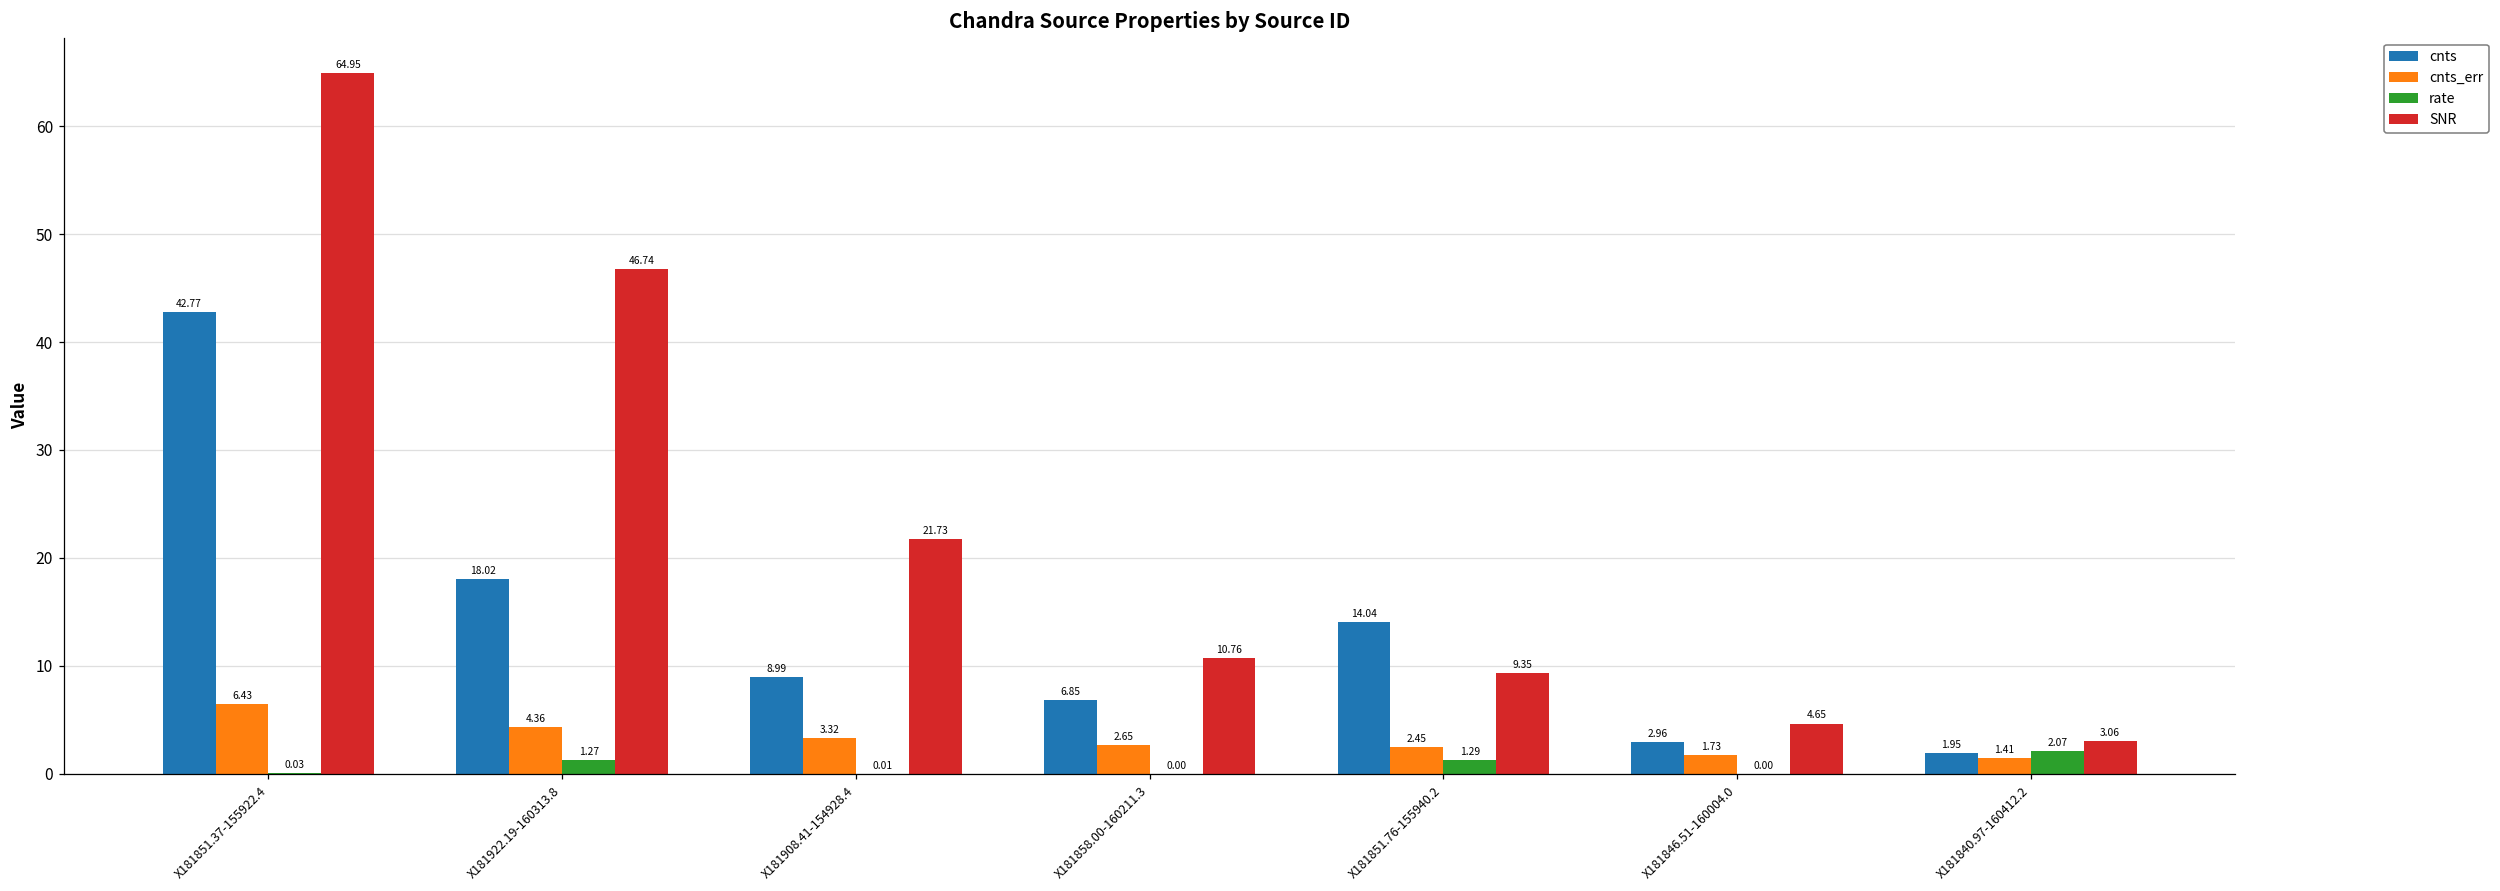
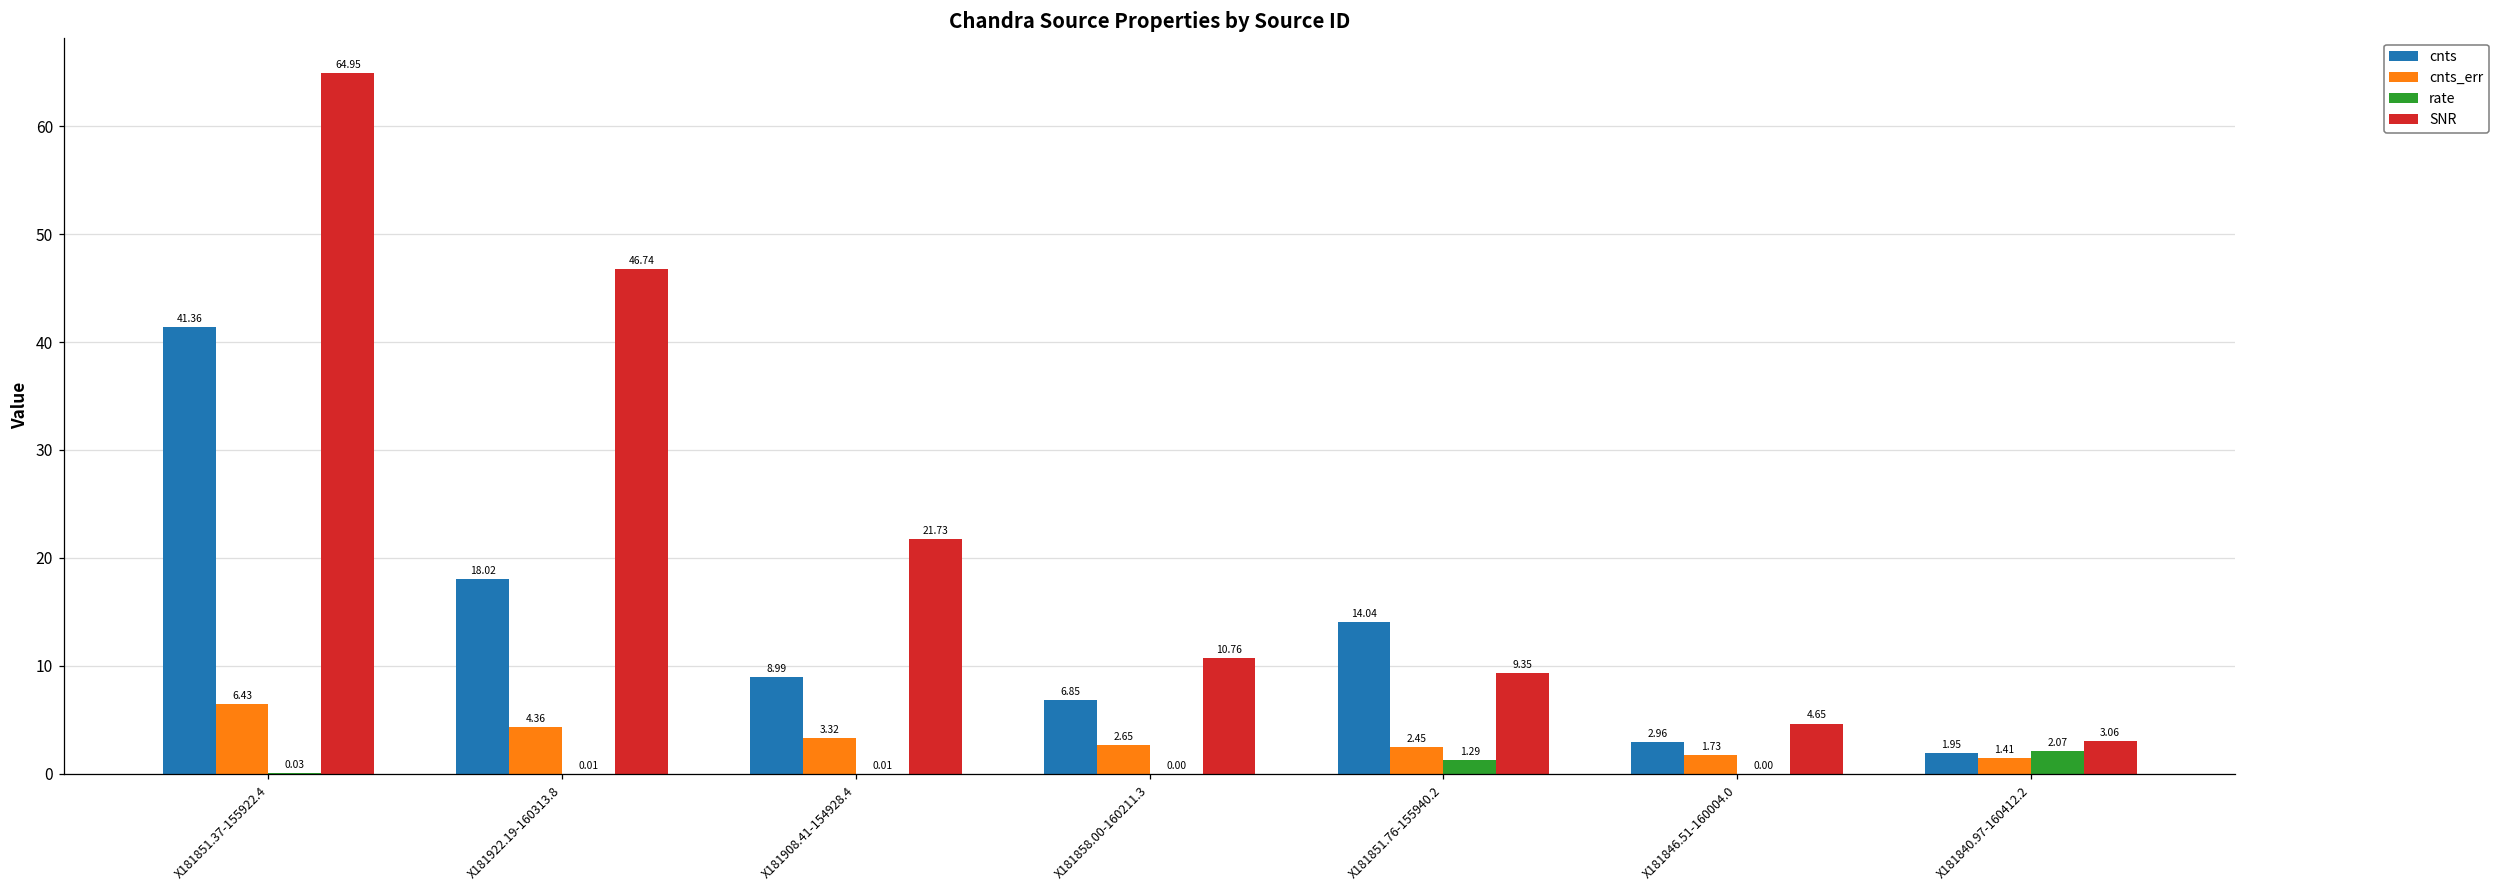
cnts, X181851.37-155922.4: 42.77 -> 41.36
rate, X181922.19-160313.8: 1.27 -> 0.01
